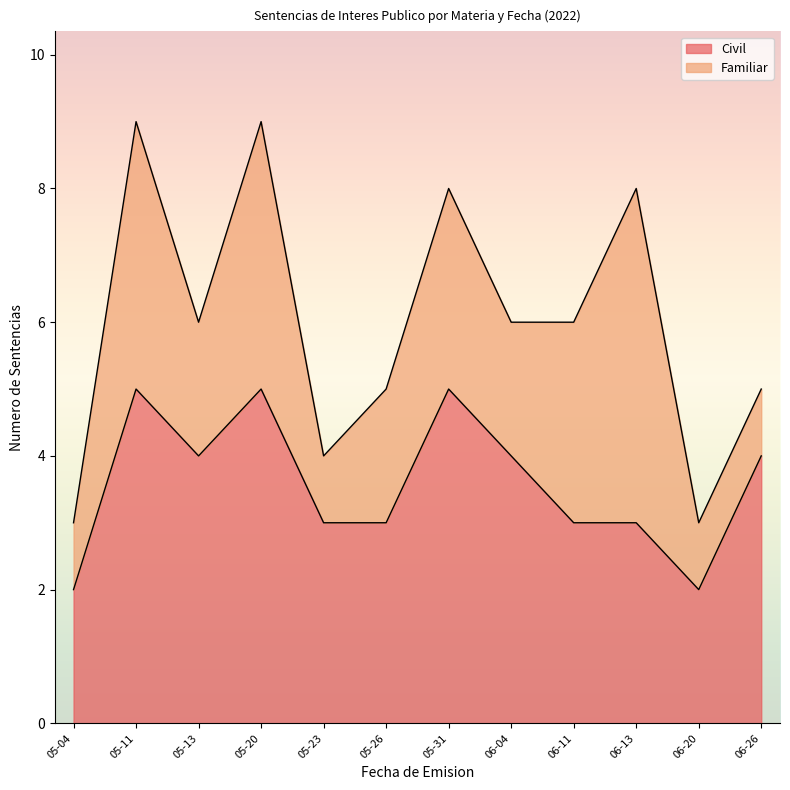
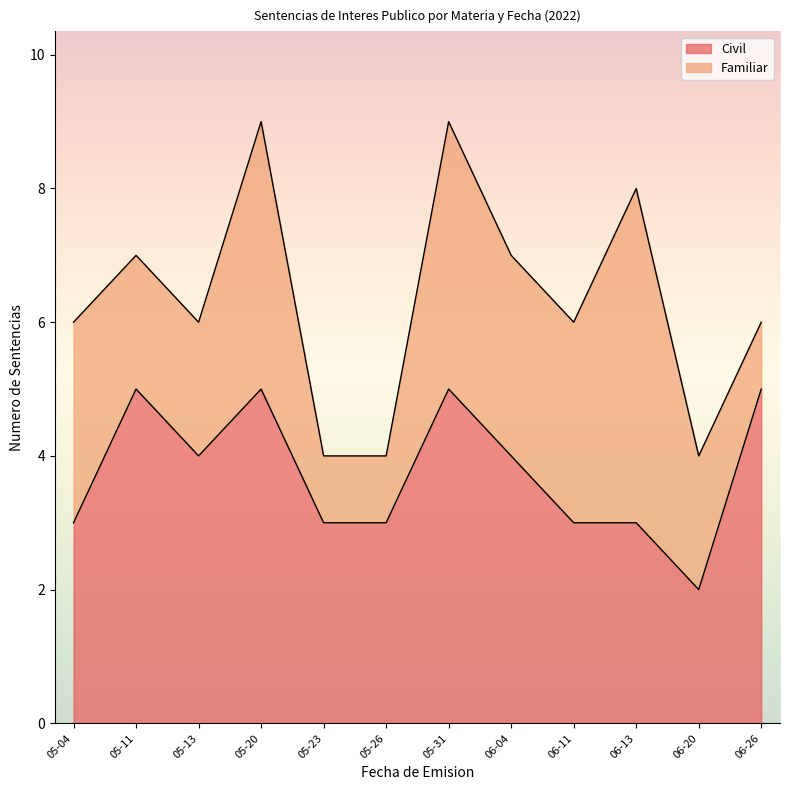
Civil, 05-04: 2 -> 3
Familiar, 05-04: 1 -> 3
Familiar, 05-11: 4 -> 2
Familiar, 05-26: 2 -> 1
Familiar, 05-31: 3 -> 4
Familiar, 06-04: 2 -> 3
Familiar, 06-20: 1 -> 2
Civil, 06-26: 4 -> 5
